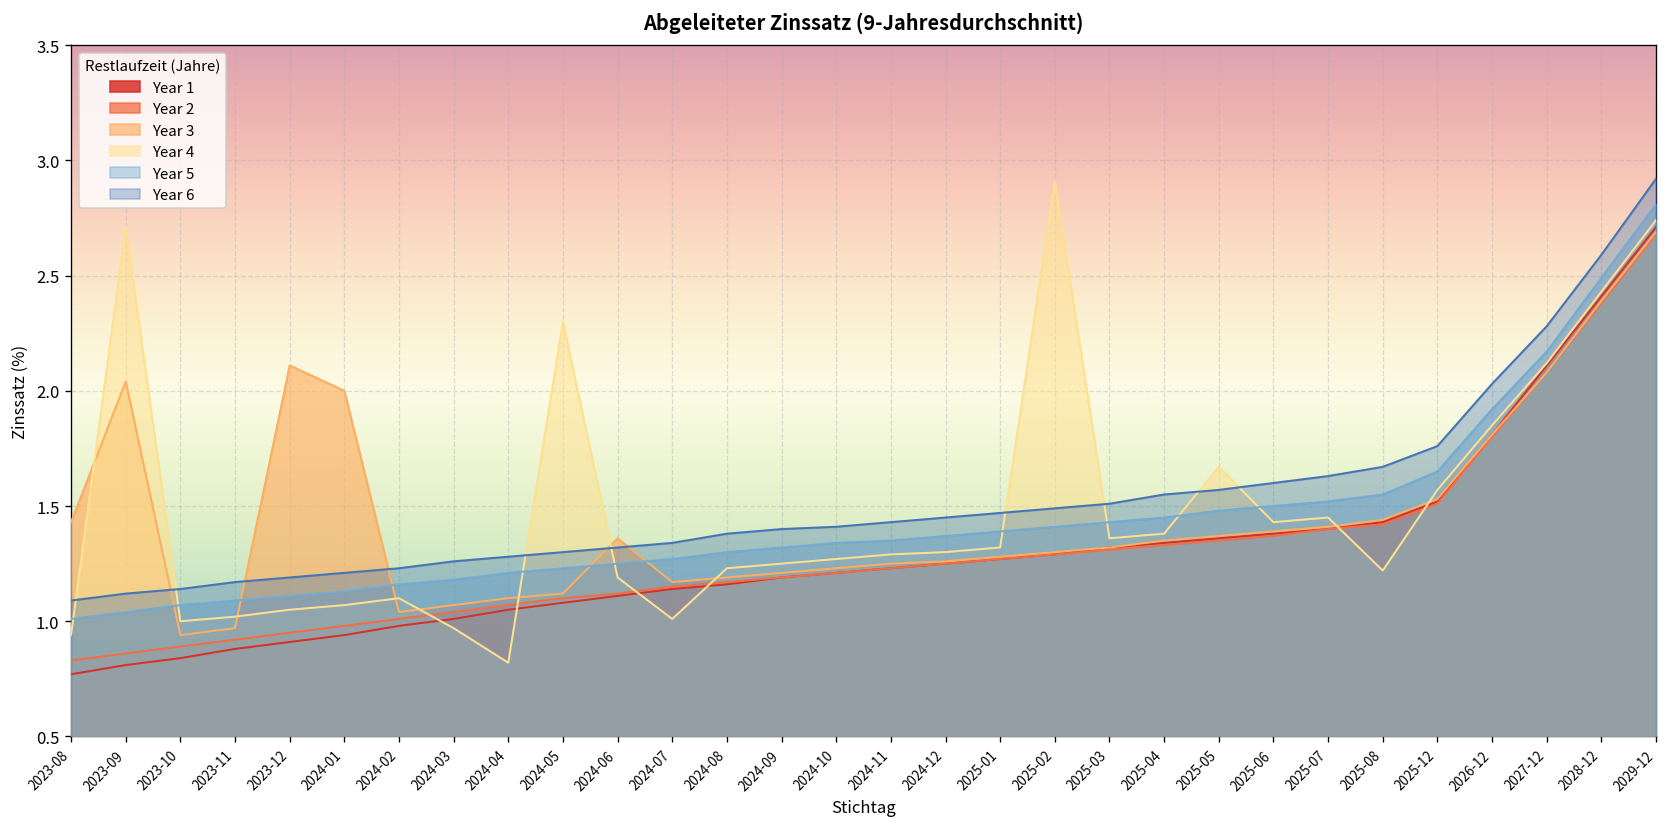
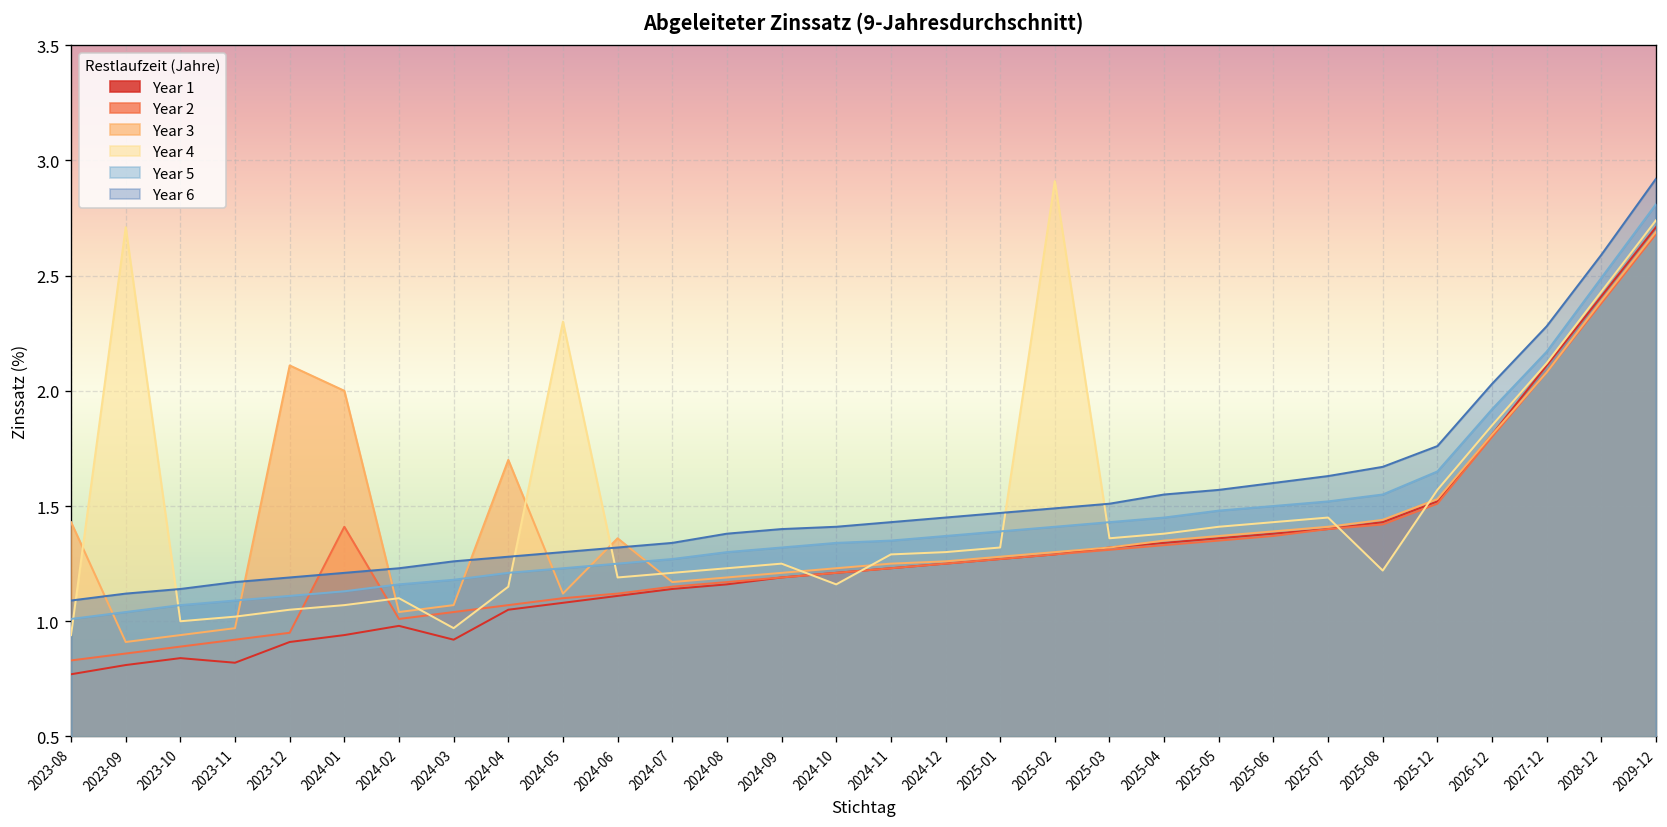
Year 3, 2023-09: 2.04 -> 0.91
Year 1, 2023-11: 0.88 -> 0.82
Year 2, 2024-01: 0.98 -> 1.41
Year 1, 2024-03: 1.01 -> 0.92
Year 3, 2024-04: 1.1 -> 1.7
Year 4, 2024-04: 0.82 -> 1.15
Year 4, 2024-07: 1.01 -> 1.21
Year 4, 2024-10: 1.27 -> 1.16
Year 4, 2025-05: 1.67 -> 1.41
